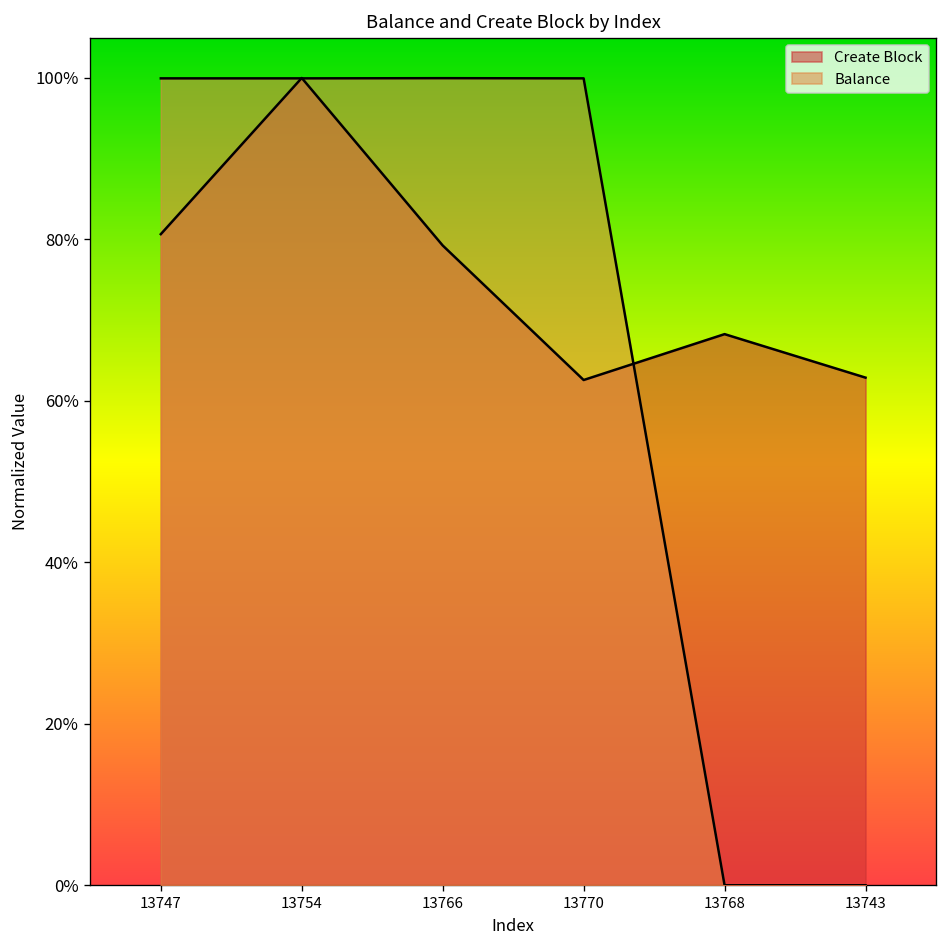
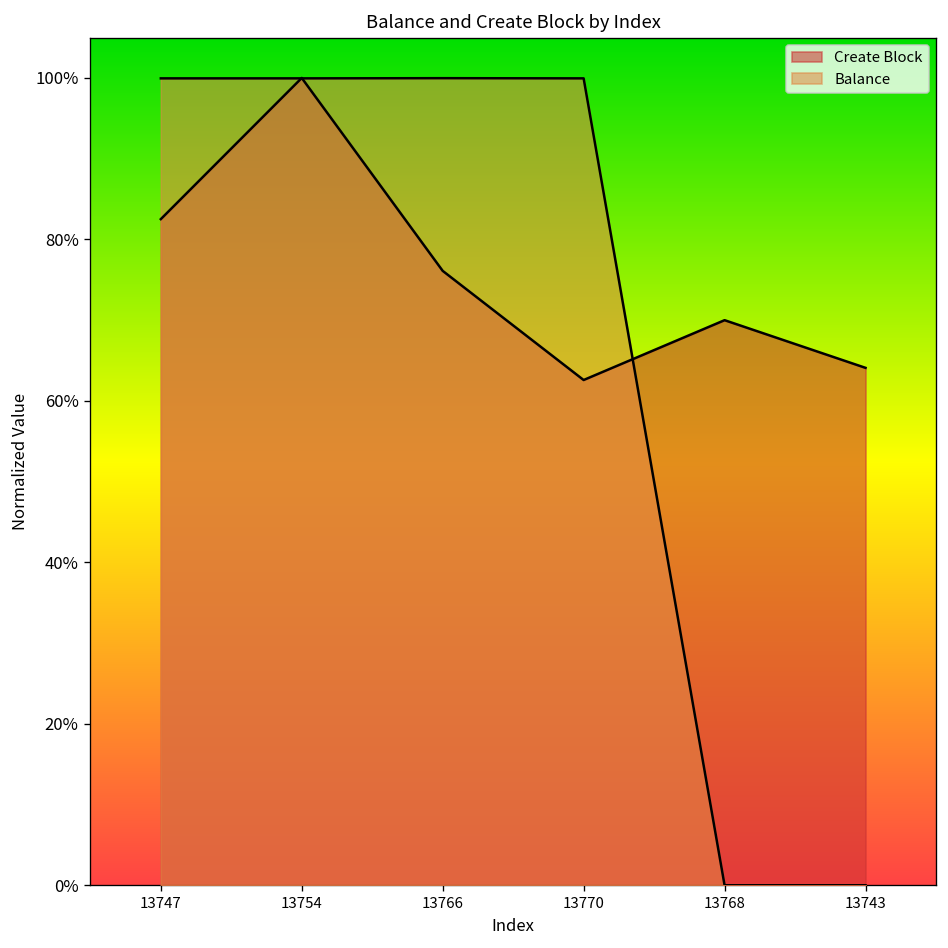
Create Block, 13747: 81% -> 83%
Create Block, 13766: 79% -> 76%
Create Block, 13768: 68% -> 70%
Create Block, 13743: 63% -> 64%
